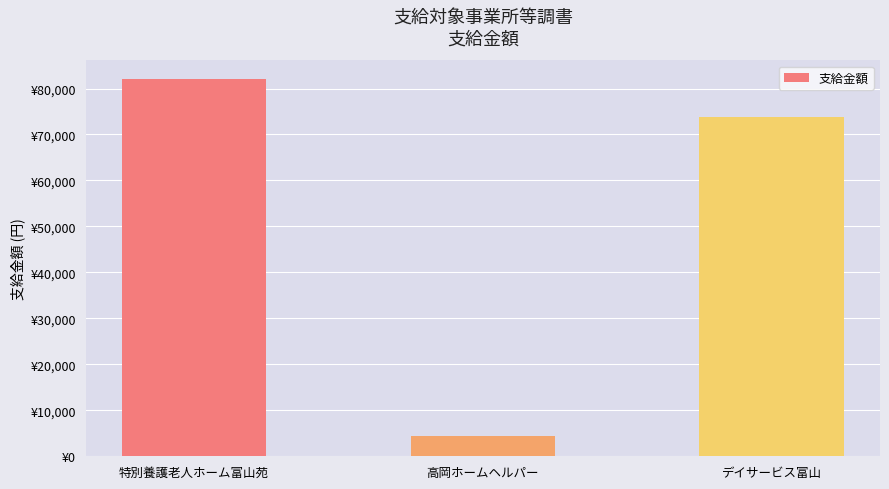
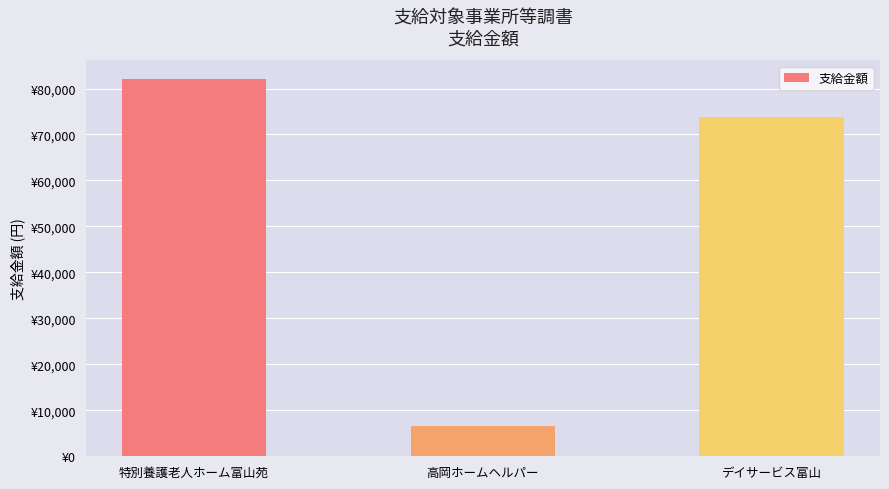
高岡ホームヘルパー: ¥4,000 -> ¥7,000
